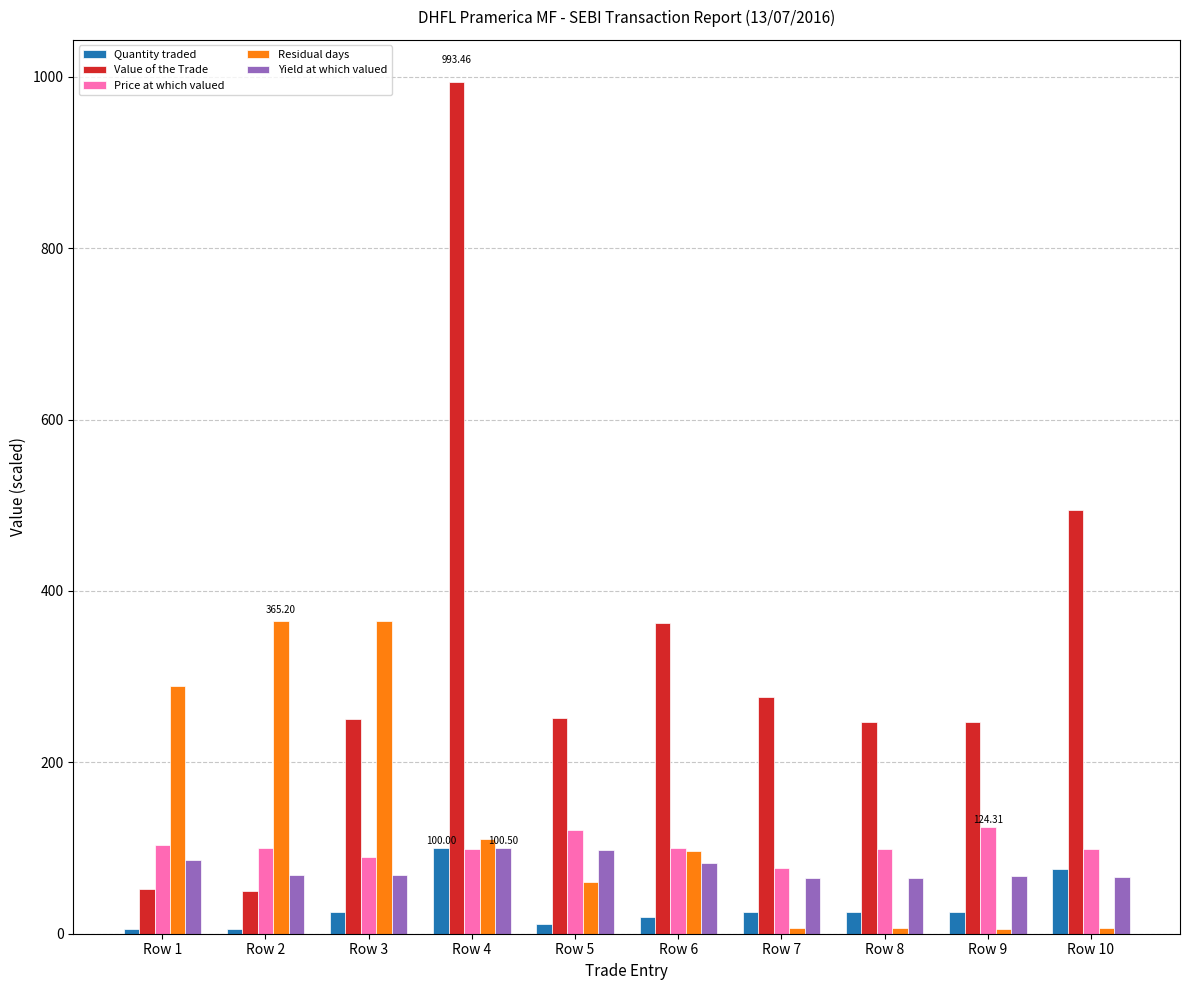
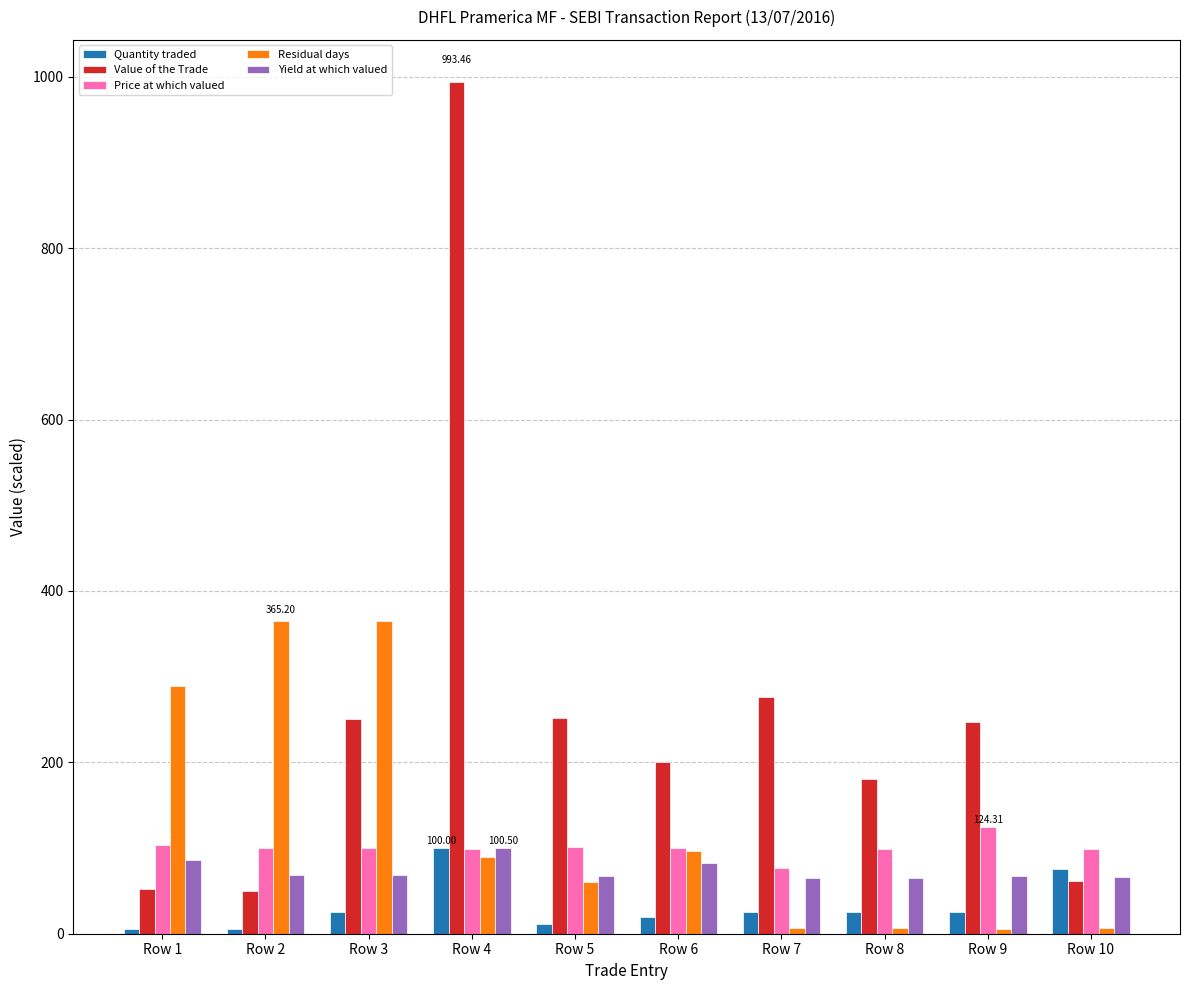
Price at which valued, Row 3: 90 -> 100
Residual days, Row 4: 110 -> 90
Price at which valued, Row 5: 120 -> 100
Yield at which valued, Row 5: 100 -> 70
Value of the Trade, Row 6: 360 -> 200
Value of the Trade, Row 8: 250 -> 180
Value of the Trade, Row 10: 490 -> 60
